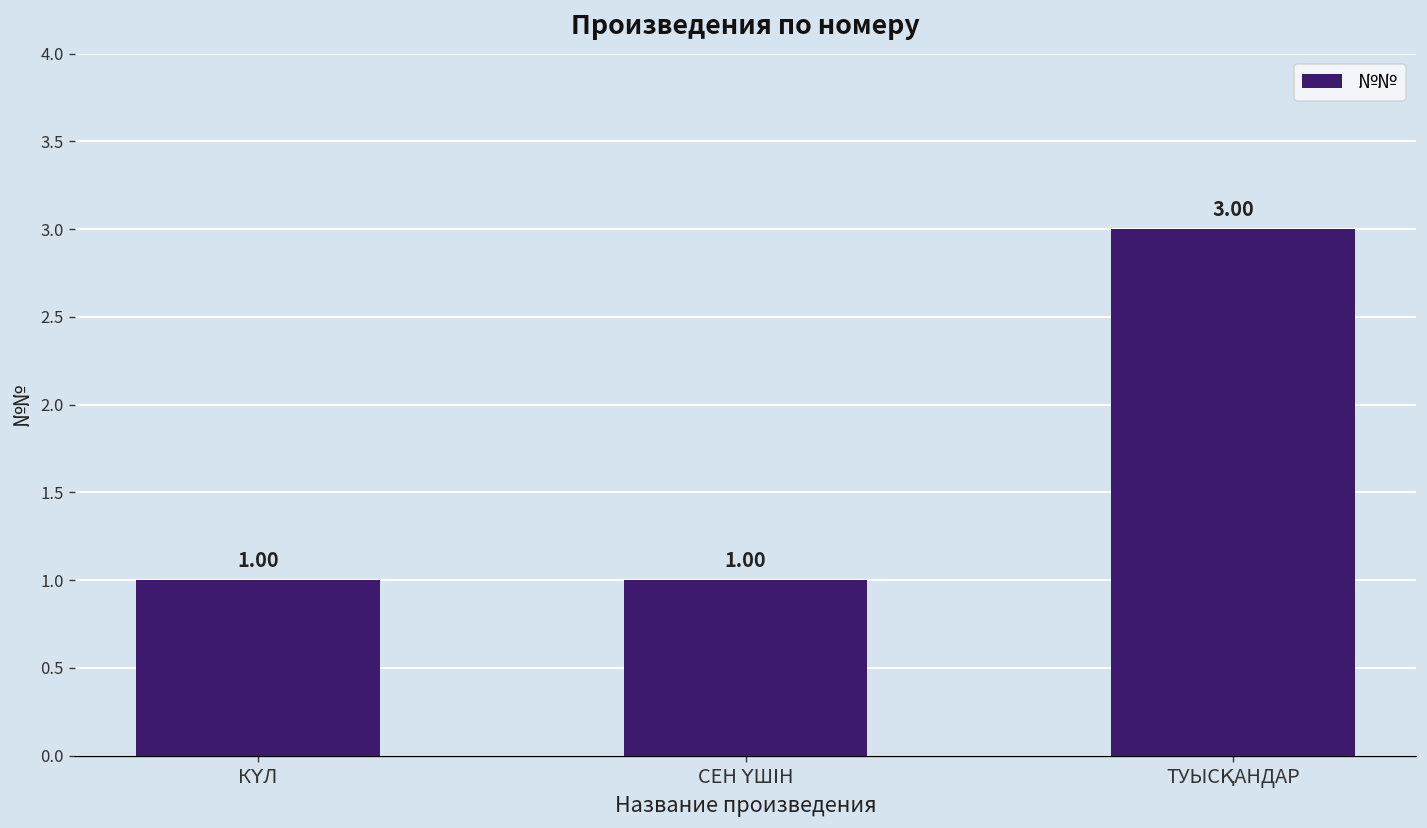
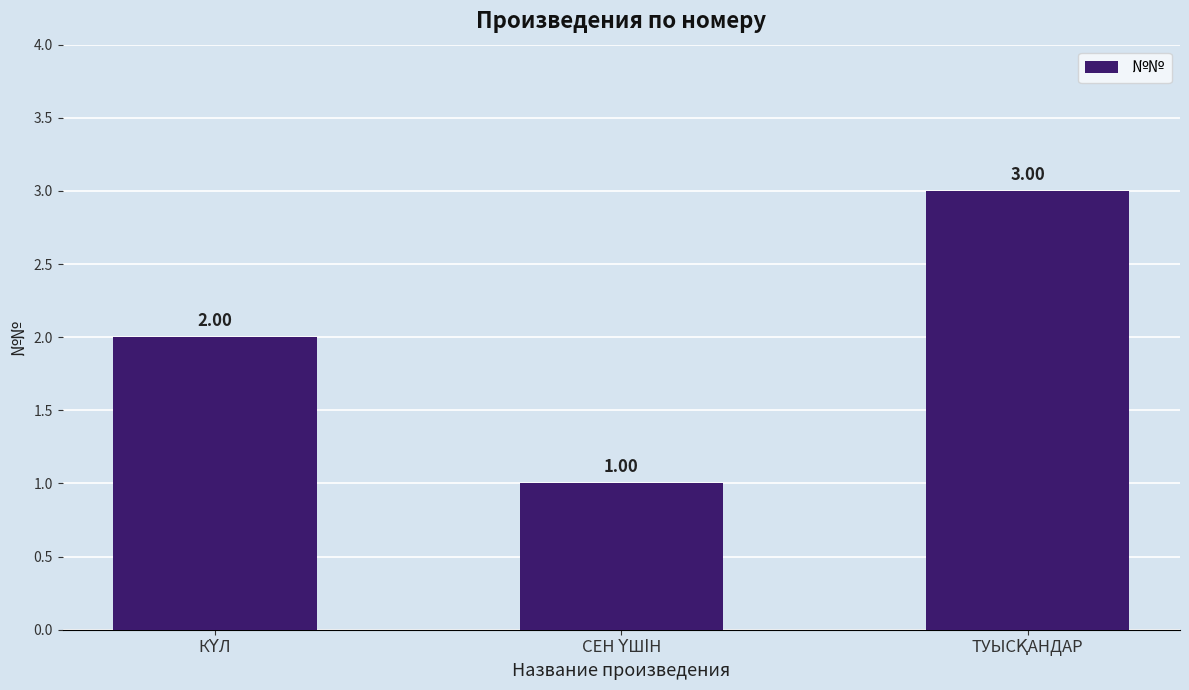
КҮЛ: 1.00 -> 2.00
